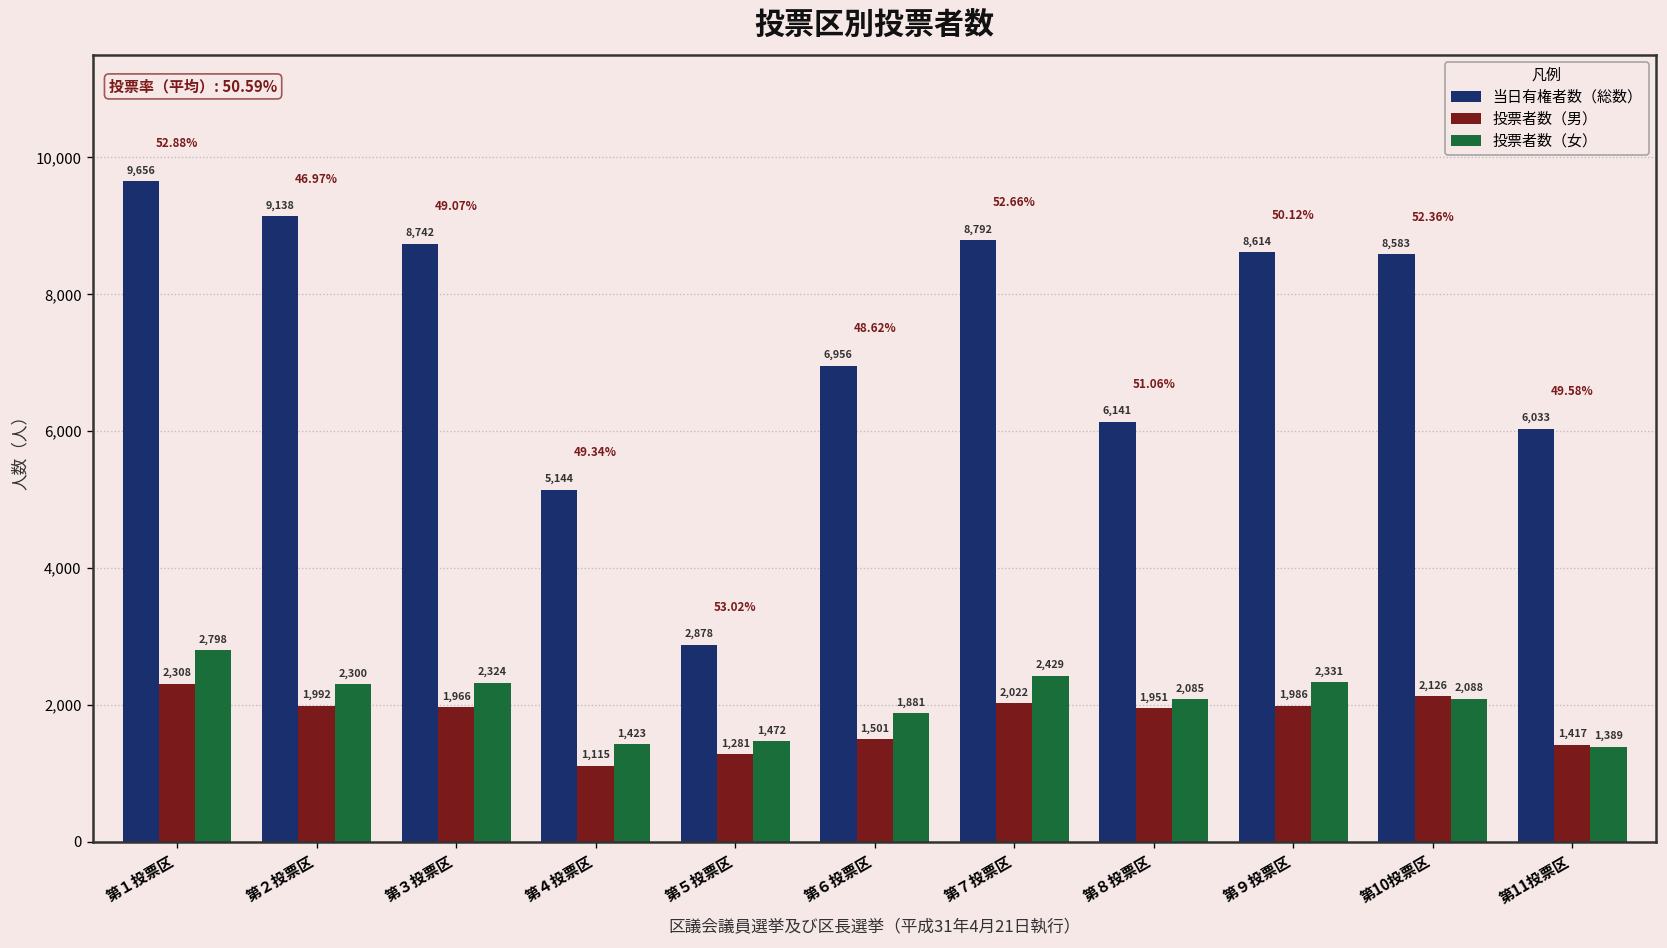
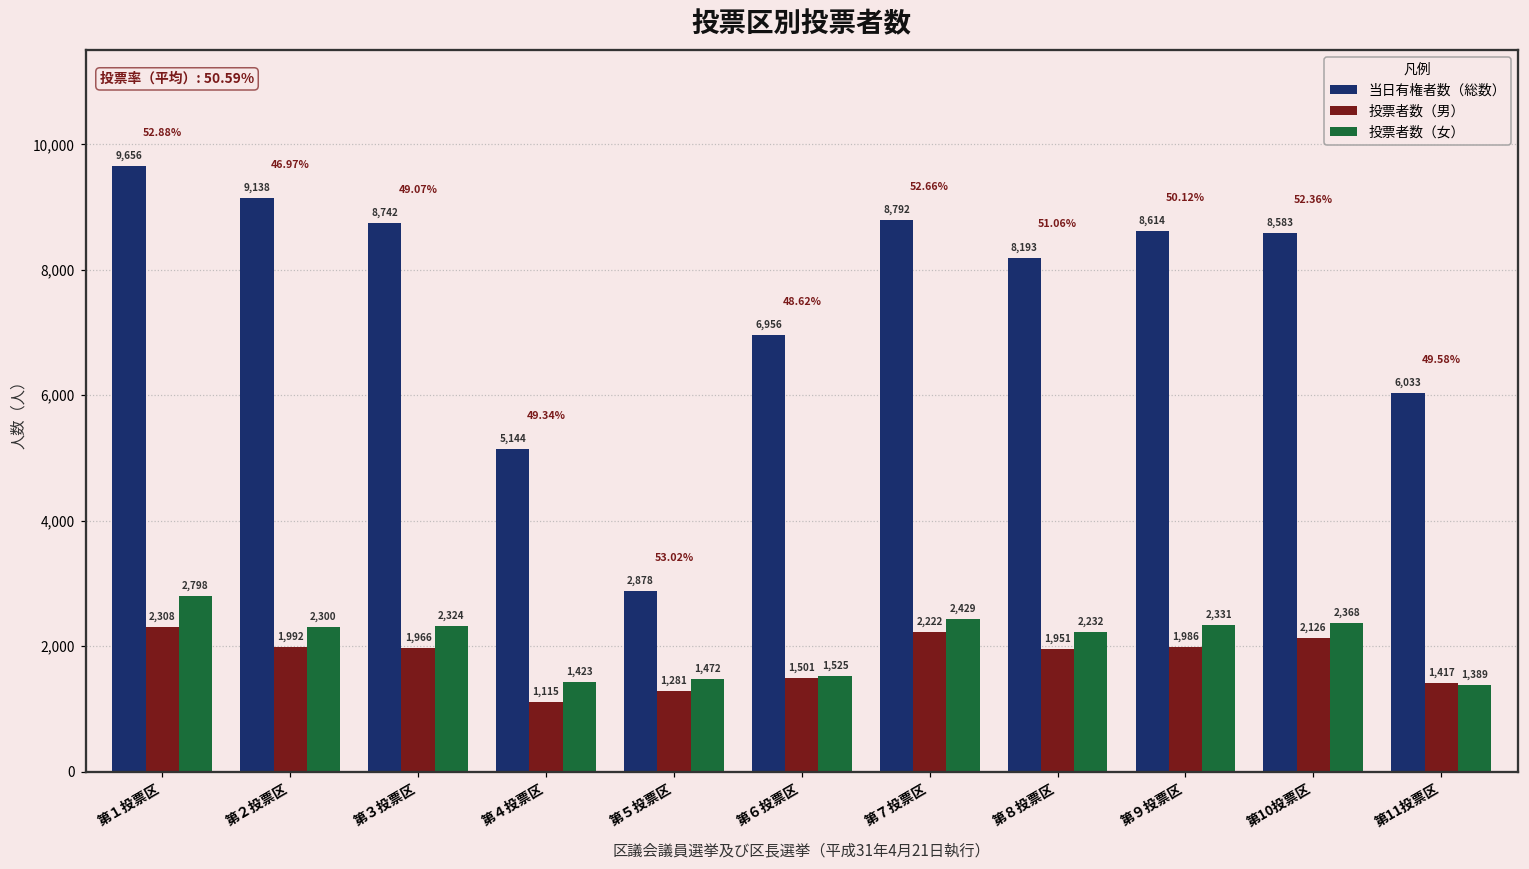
投票者数（女）, 第６投票区: 1,881 -> 1,525
投票者数（男）, 第７投票区: 2,022 -> 2,222
当日有権者数（総数）, 第８投票区: 6,141 -> 8,193
投票者数（女）, 第８投票区: 2,085 -> 2,232
投票者数（女）, 第10投票区: 2,088 -> 2,368
